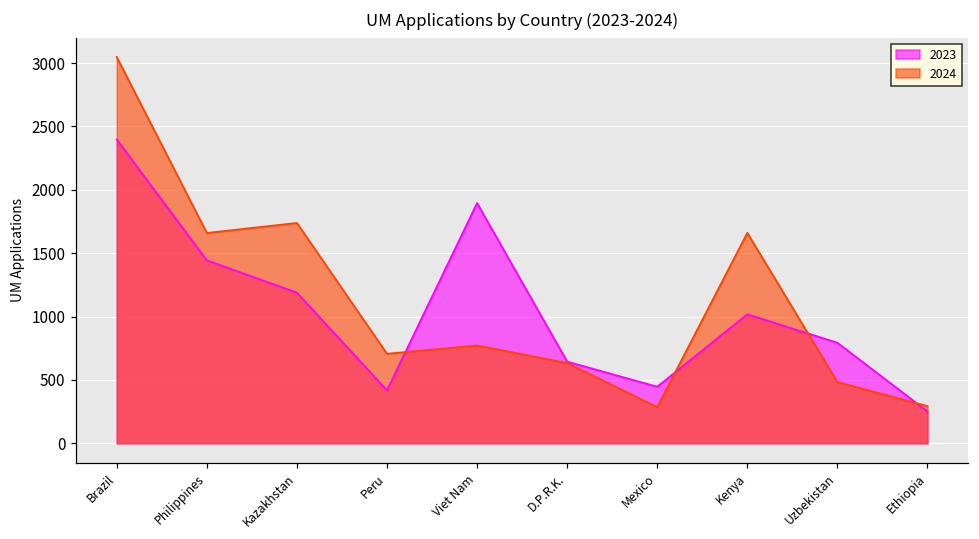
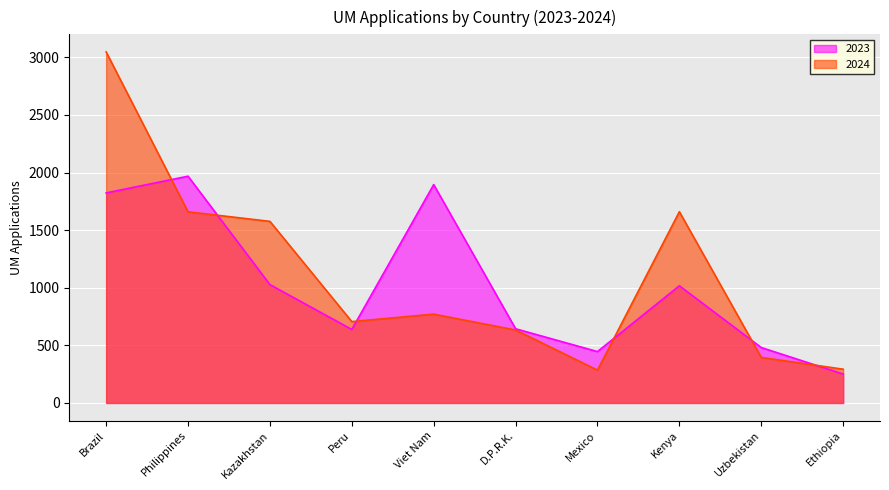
2023, Brazil: 2400 -> 1820
2023, Philippines: 1440 -> 1970
2023, Kazakhstan: 1190 -> 1030
2024, Kazakhstan: 1740 -> 1580
2023, Peru: 420 -> 640
2023, Uzbekistan: 790 -> 480
2024, Uzbekistan: 480 -> 400
